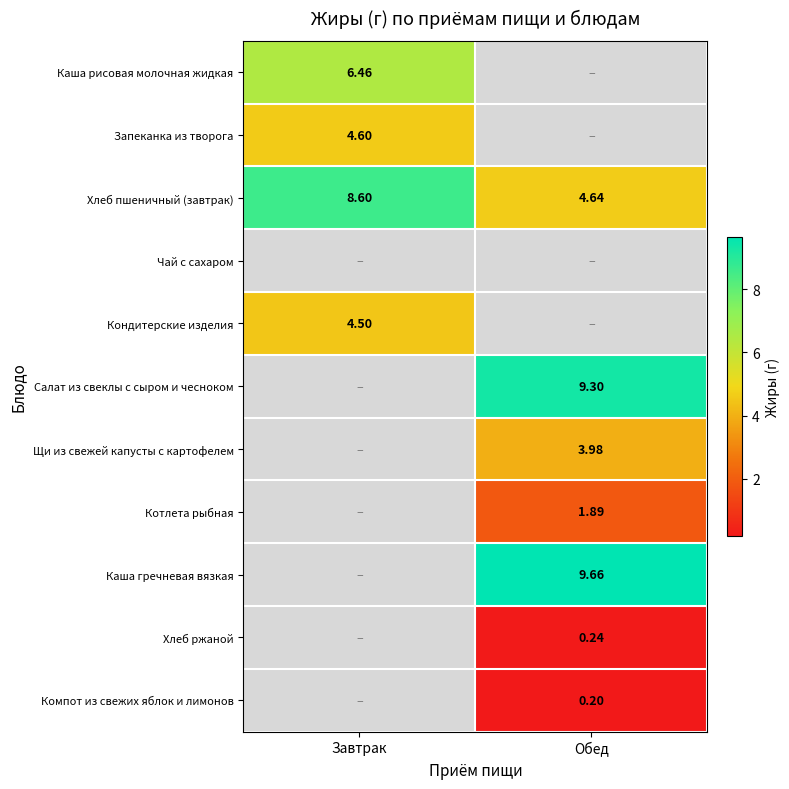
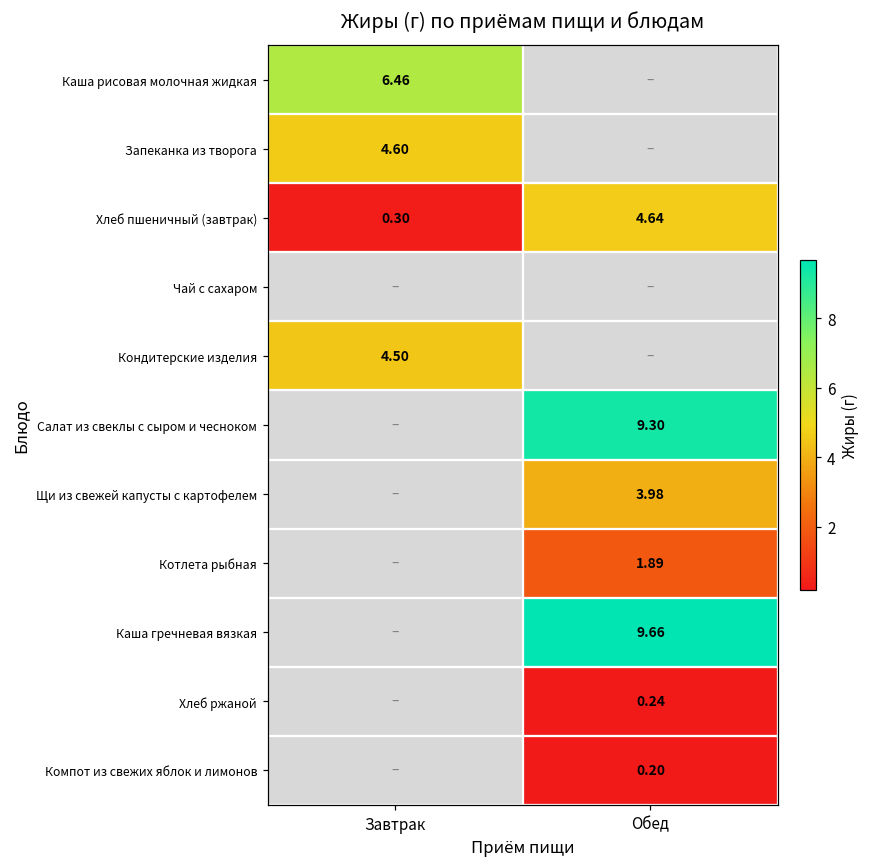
Хлеб пшеничный (завтрак), Завтрак: 8.60 -> 0.30
